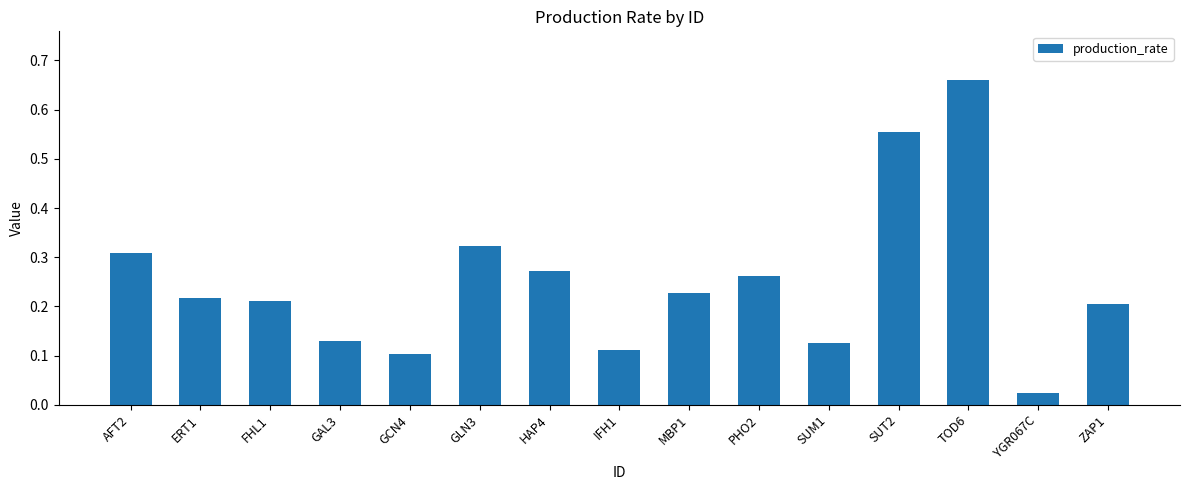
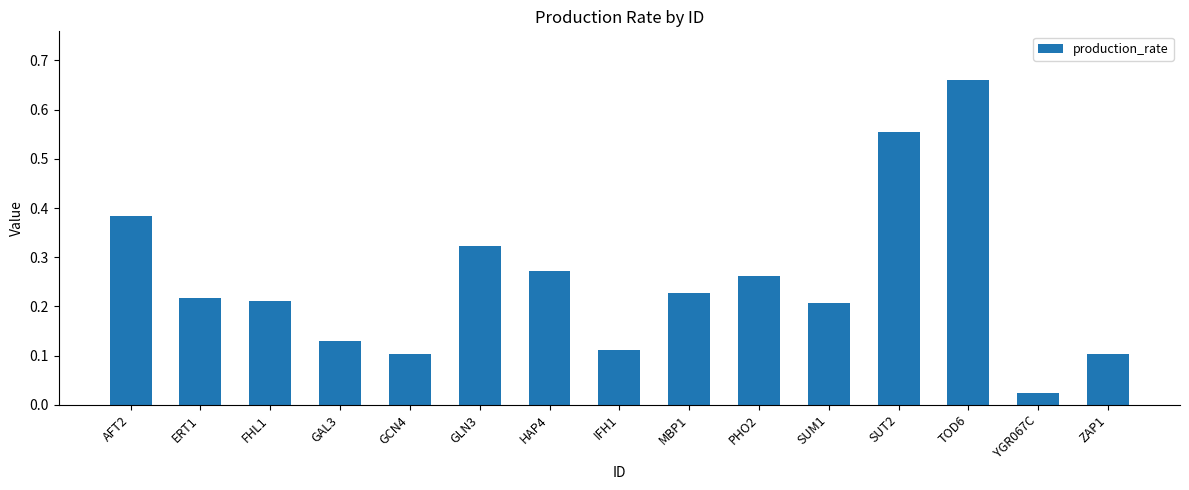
AFT2: 0.31 -> 0.38
SUM1: 0.13 -> 0.21
ZAP1: 0.21 -> 0.10
